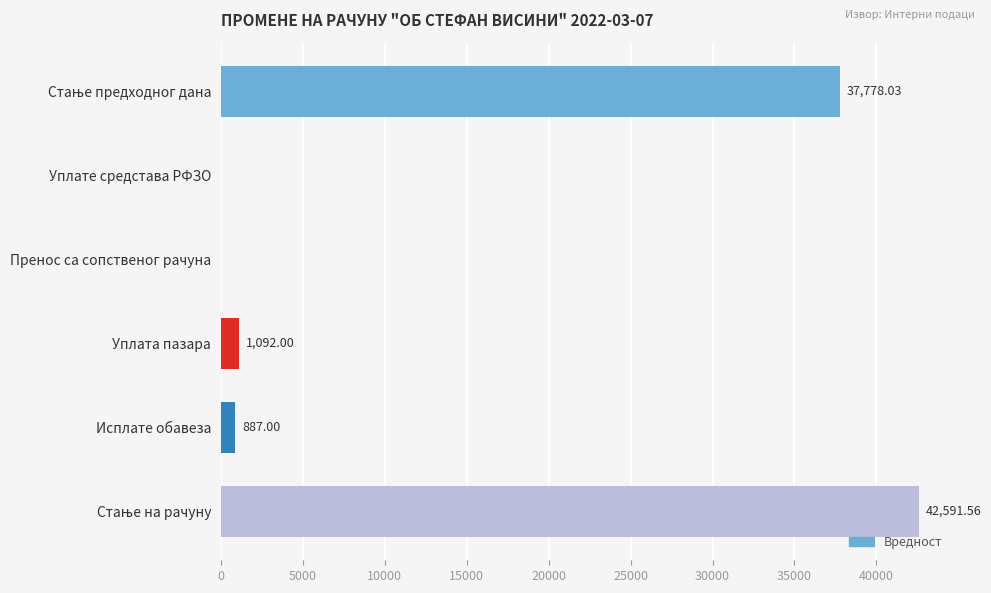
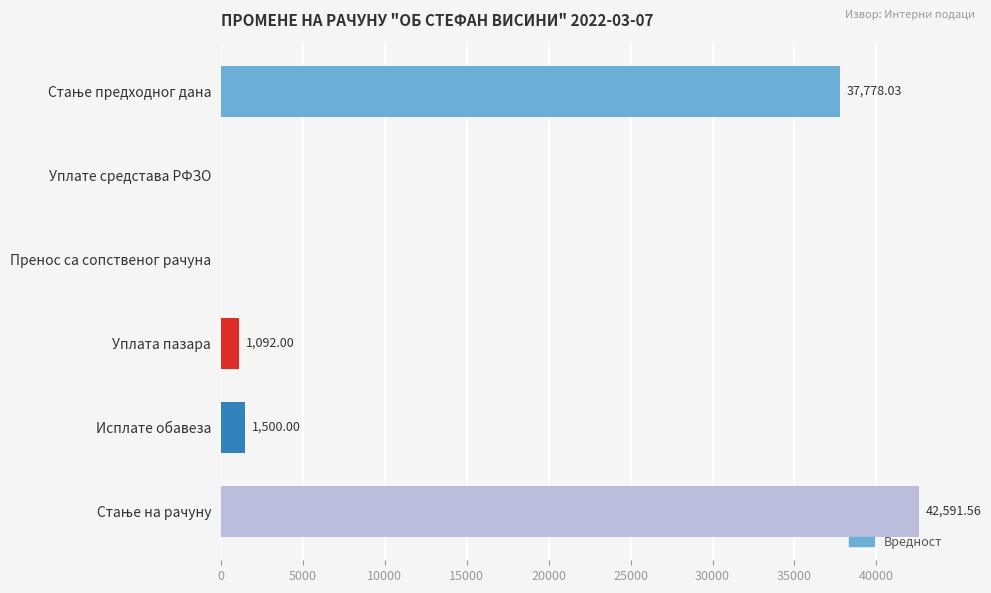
Исплате обавеза: 887.00 -> 1,500.00
